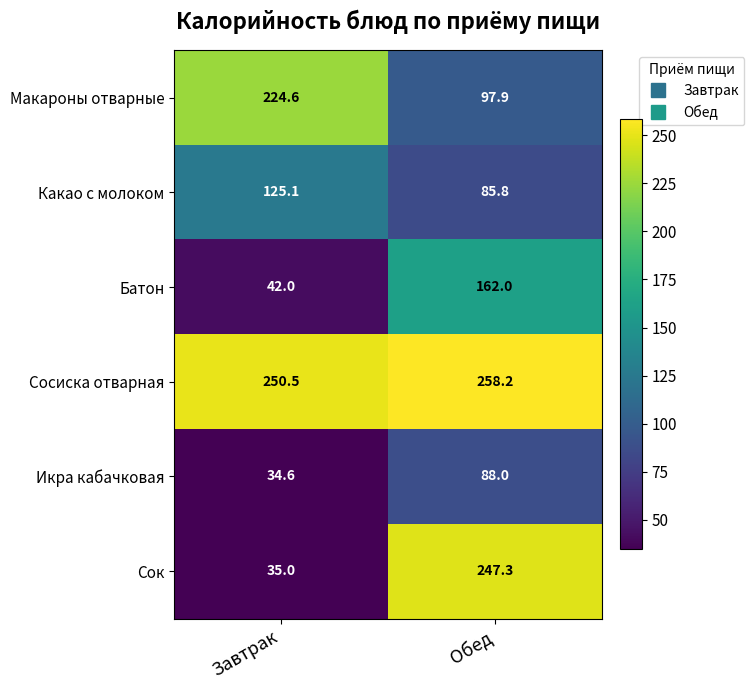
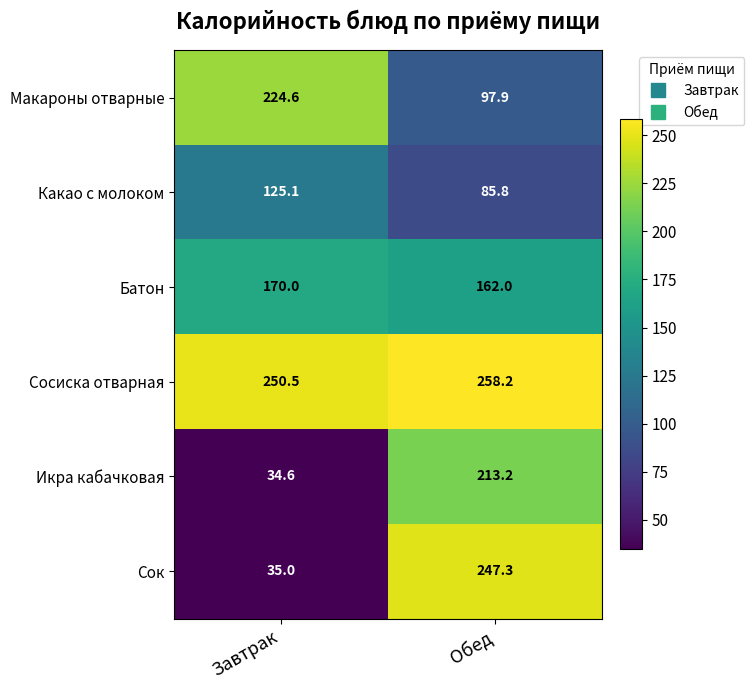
Батон, Завтрак: 42.0 -> 170.0
Икра кабачковая, Обед: 88.0 -> 213.2
